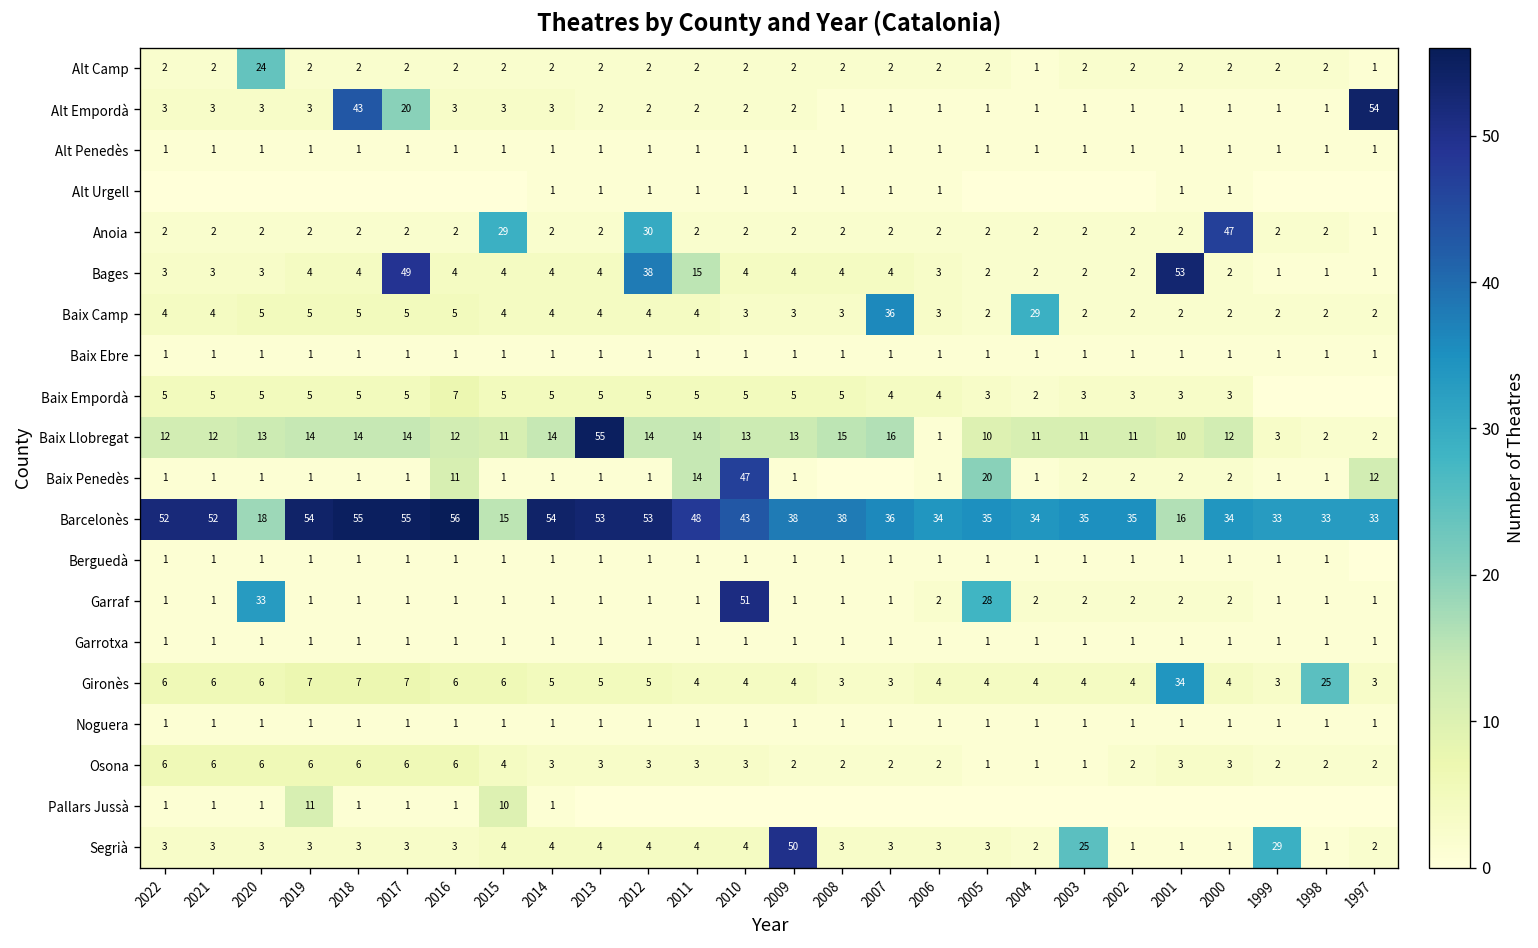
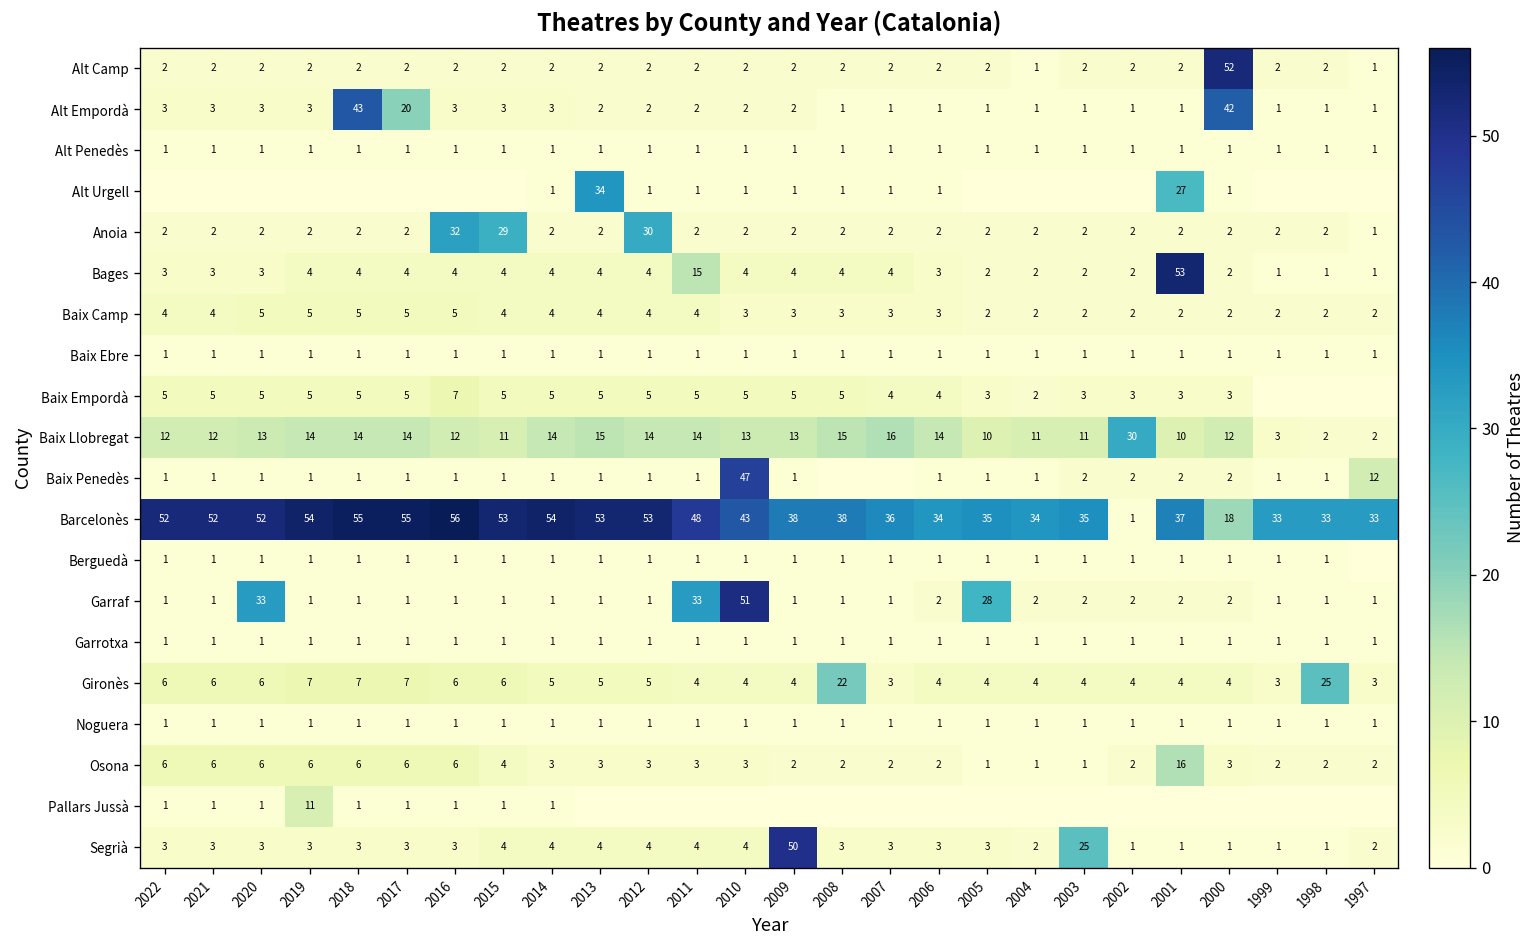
Alt Camp, 2020: 24 -> 2
Alt Camp, 2000: 2 -> 52
Alt Empordà, 2000: 1 -> 42
Alt Empordà, 1997: 54 -> 1
Alt Urgell, 2013: 1 -> 34
Alt Urgell, 2001: 1 -> 27
Anoia, 2016: 2 -> 32
Anoia, 2000: 47 -> 2
Bages, 2017: 49 -> 4
Bages, 2012: 38 -> 4
Baix Camp, 2007: 36 -> 3
Baix Camp, 2004: 29 -> 2
Baix Llobregat, 2013: 55 -> 15
Baix Llobregat, 2006: 1 -> 14
Baix Llobregat, 2002: 11 -> 30
Baix Penedès, 2016: 11 -> 1
Baix Penedès, 2011: 14 -> 1
Baix Penedès, 2005: 20 -> 1
Barcelonès, 2020: 18 -> 52
Barcelonès, 2015: 15 -> 53
Barcelonès, 2002: 35 -> 1
Barcelonès, 2001: 16 -> 37
Barcelonès, 2000: 34 -> 18
Garraf, 2011: 1 -> 33
Gironès, 2008: 3 -> 22
Gironès, 2001: 34 -> 4
Osona, 2001: 3 -> 16
Pallars Jussà, 2015: 10 -> 1
Segrià, 1999: 29 -> 1
